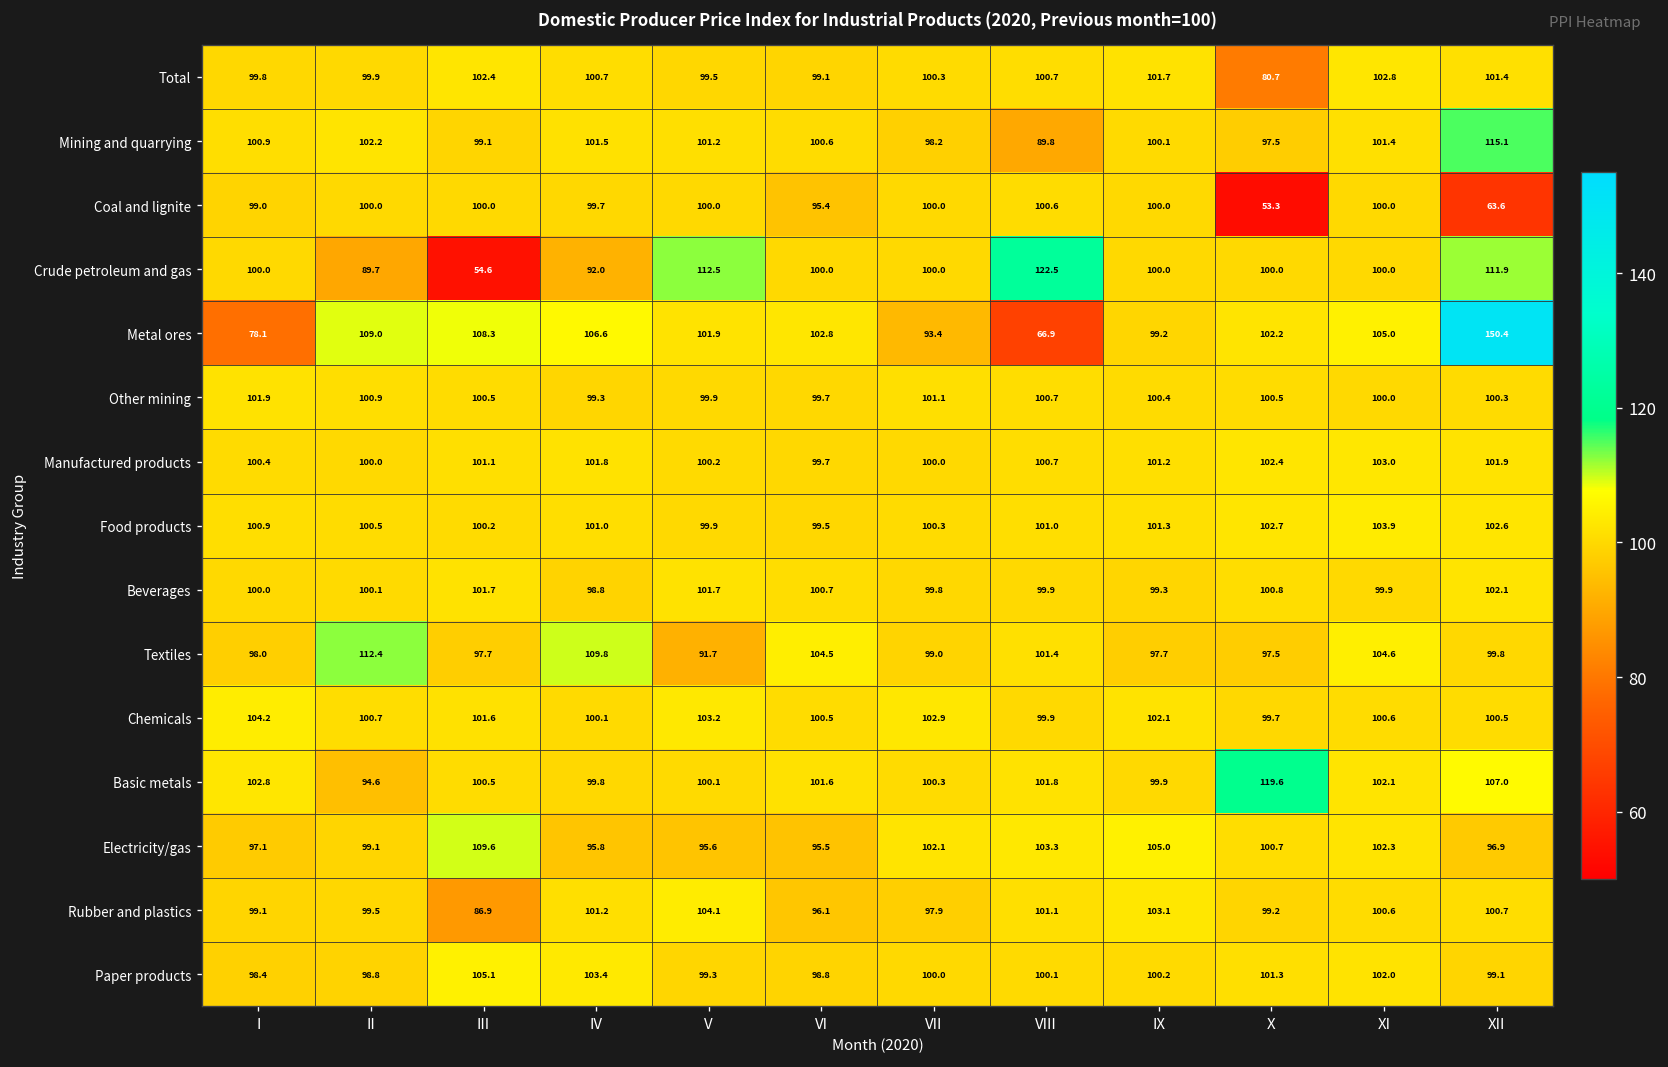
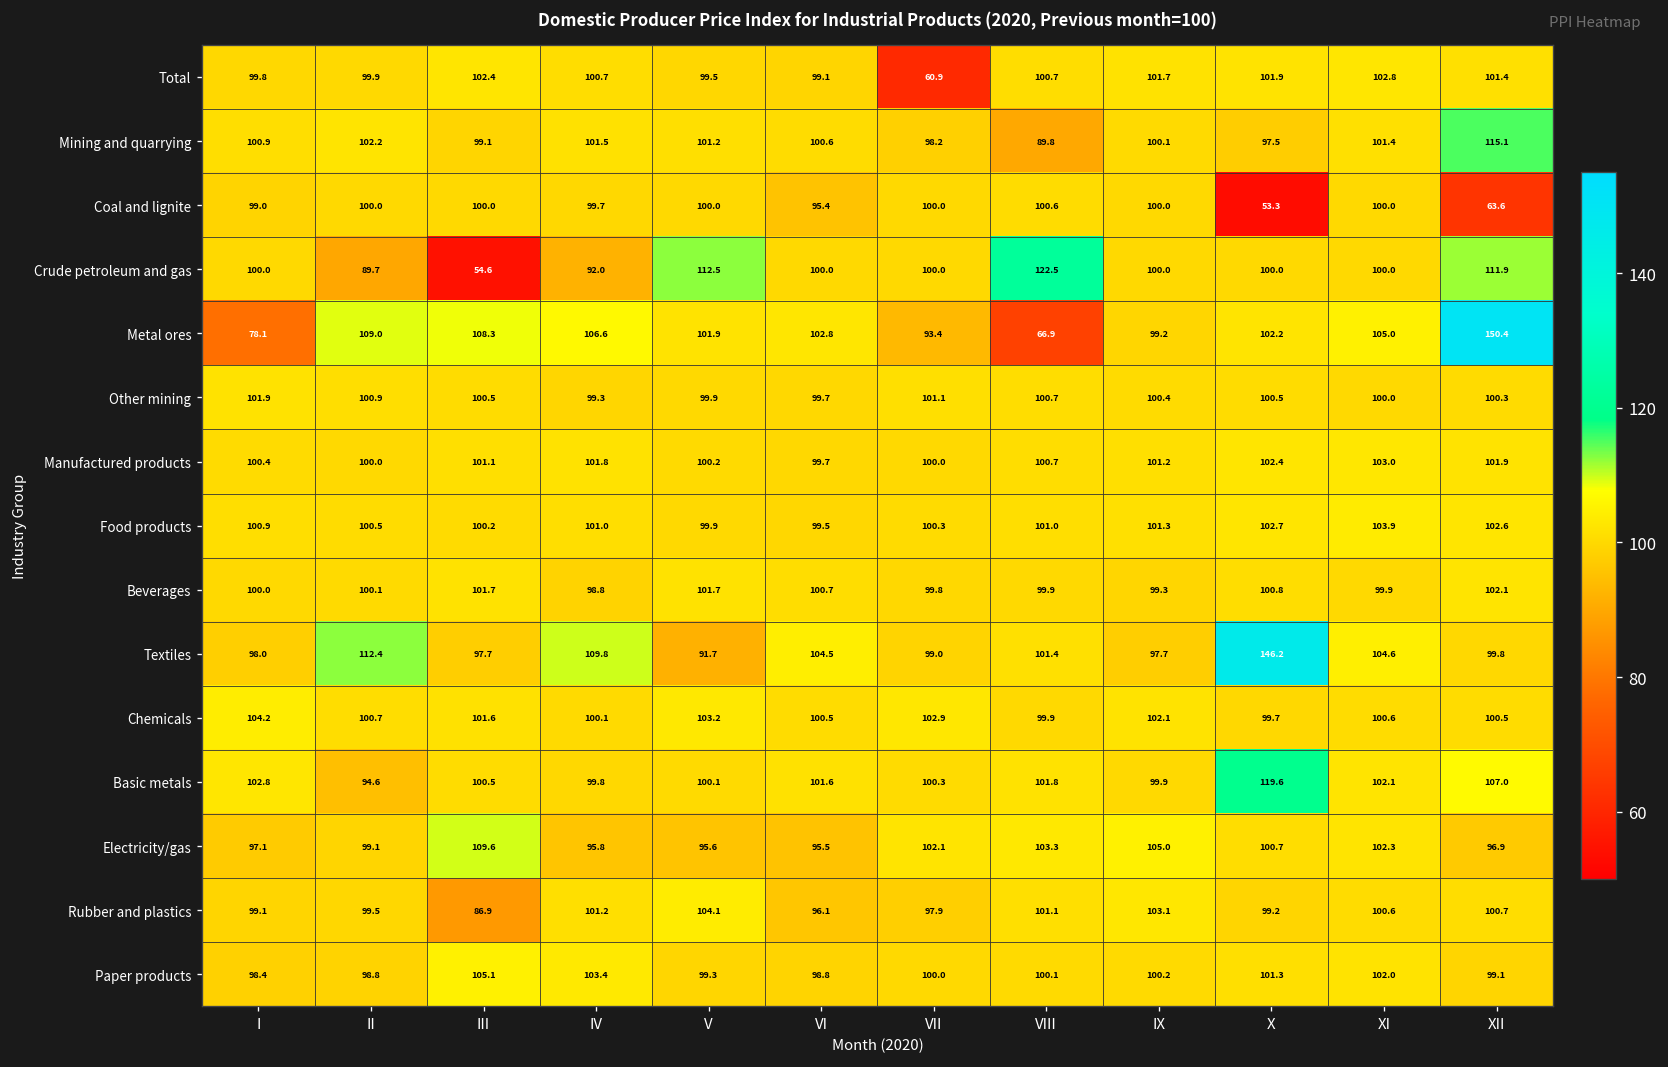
Total, VII: 100.3 -> 60.9
Total, X: 80.7 -> 101.9
Textiles, X: 97.5 -> 146.2
